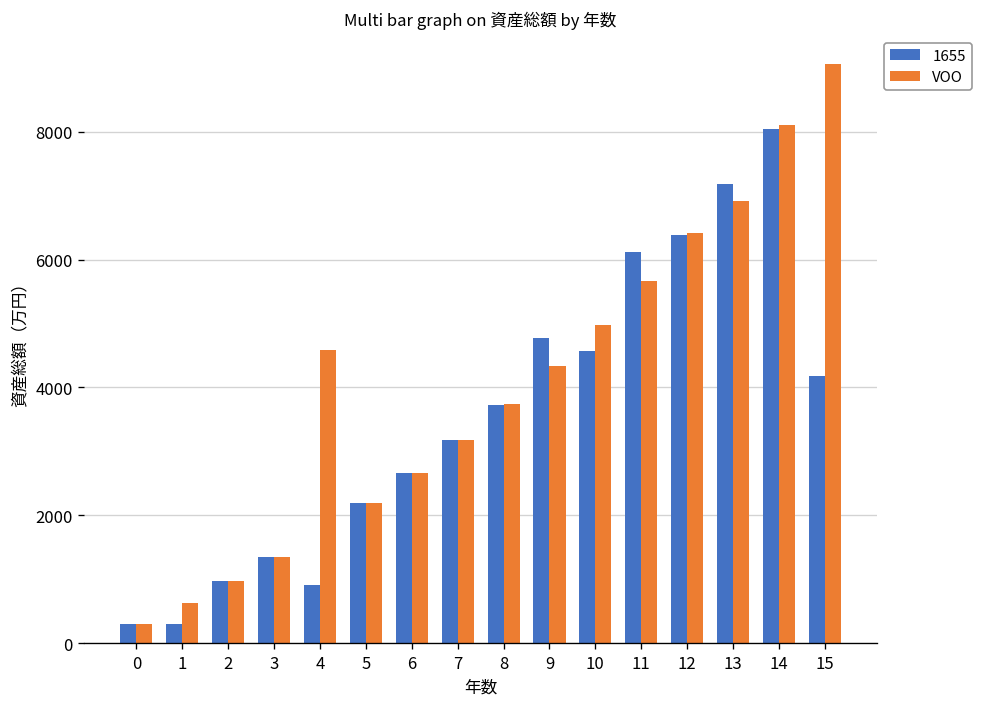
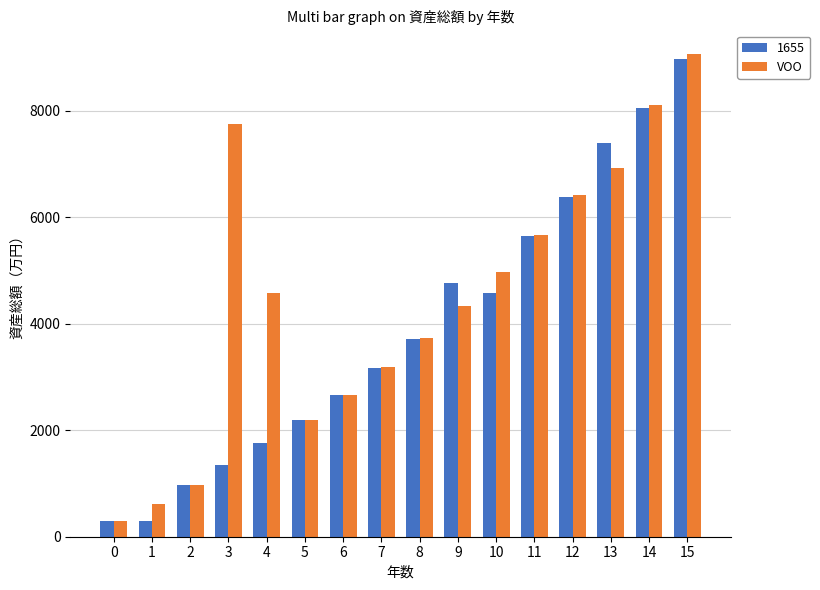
VOO, 3: 1300 -> 7800
1655, 4: 900 -> 1800
1655, 11: 6100 -> 5600
1655, 13: 7200 -> 7400
1655, 15: 4200 -> 9000
